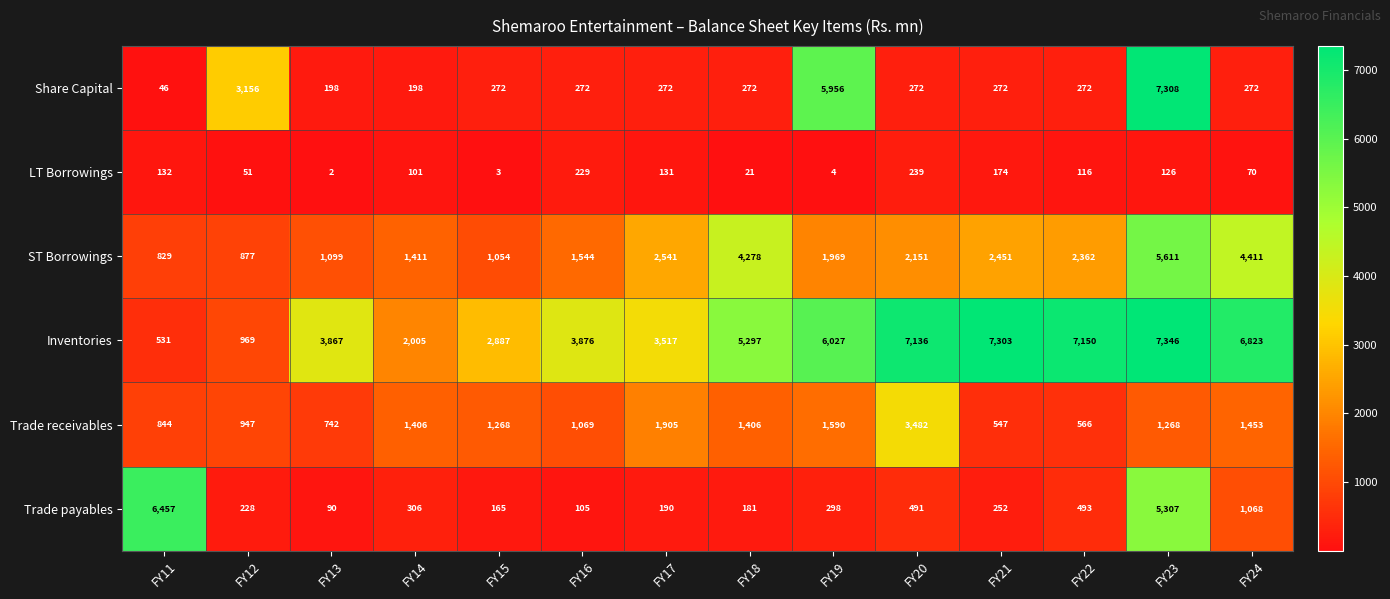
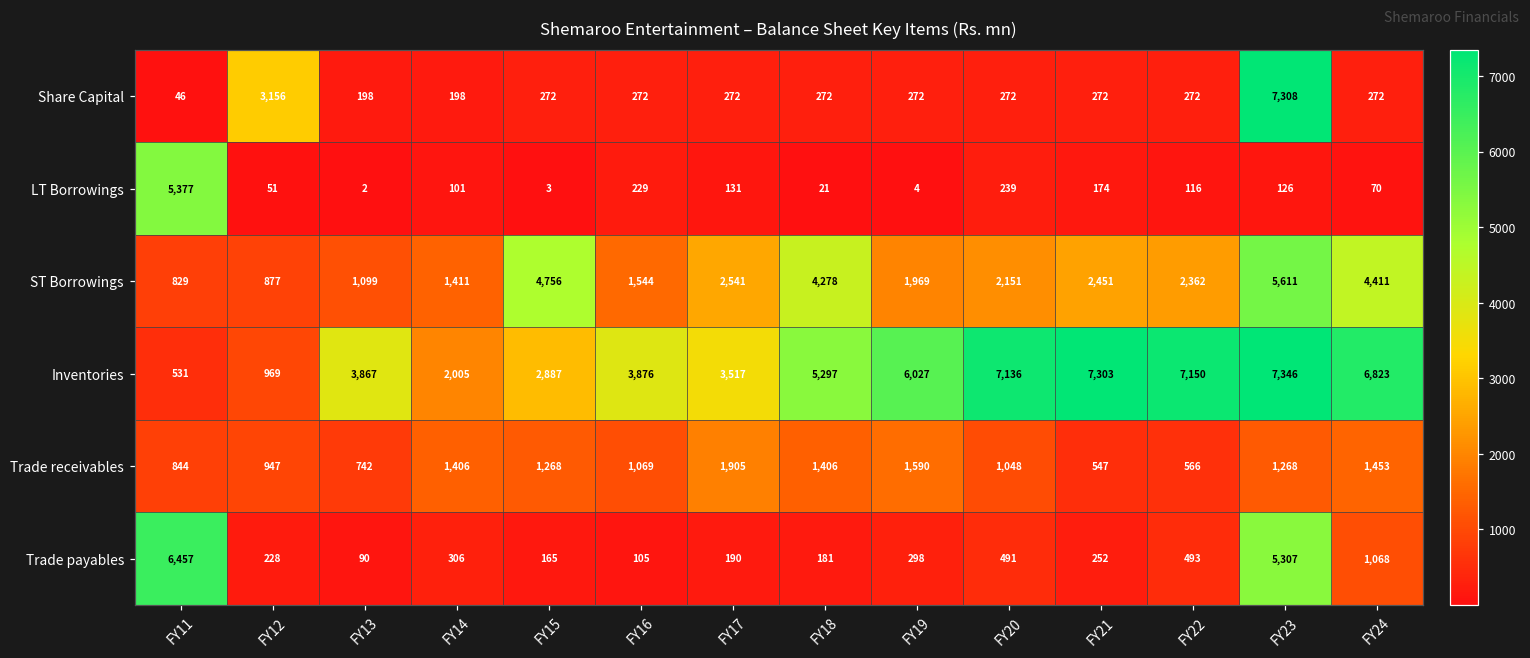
Share Capital, FY19: 5,956 -> 272
LT Borrowings, FY11: 132 -> 5,377
ST Borrowings, FY15: 1,054 -> 4,756
Trade receivables, FY20: 3,482 -> 1,048
